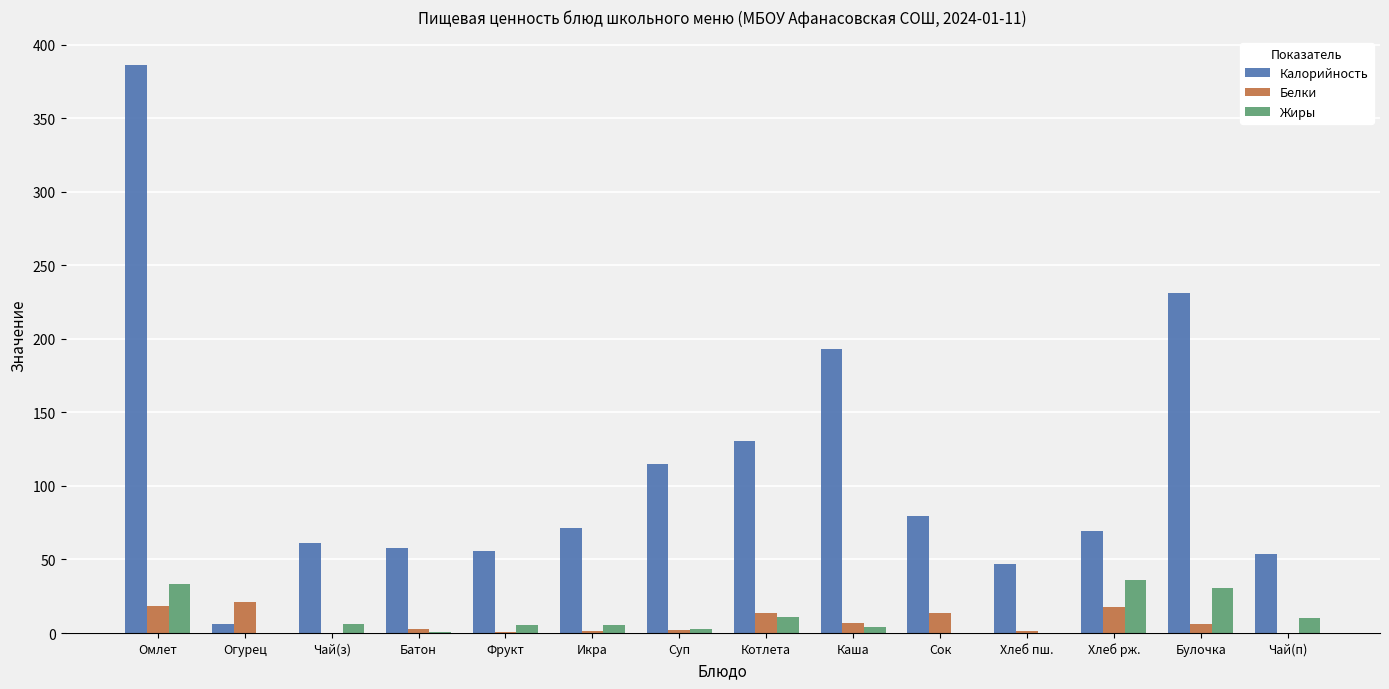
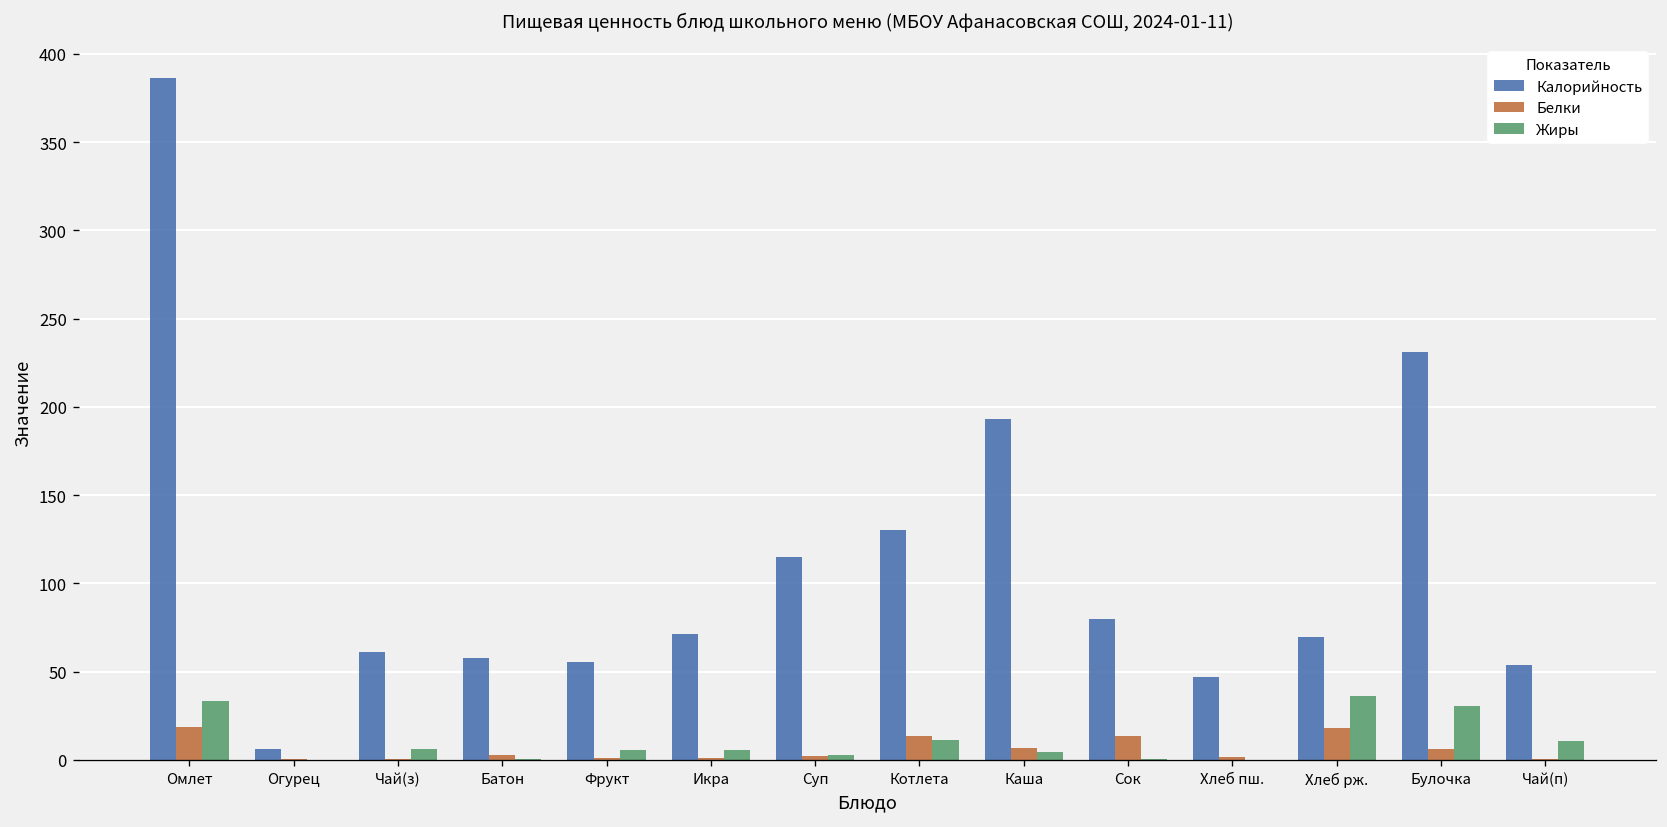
Белки, Огурец: 21 -> 0
